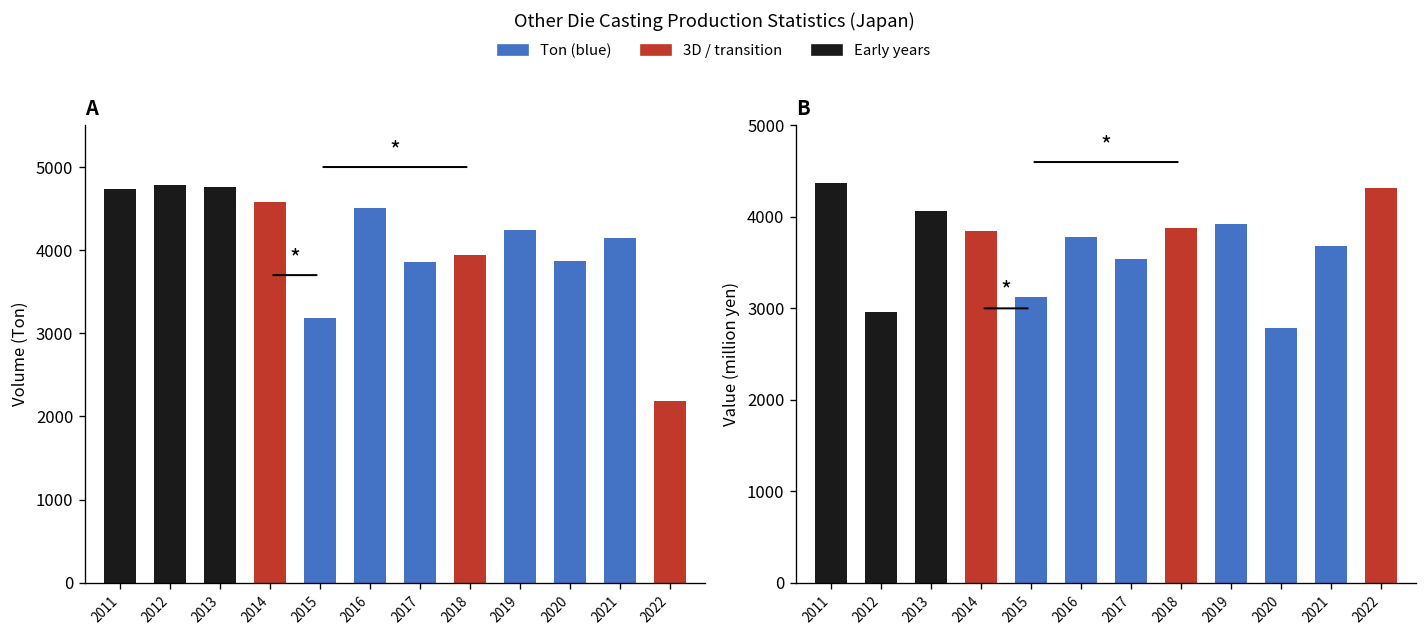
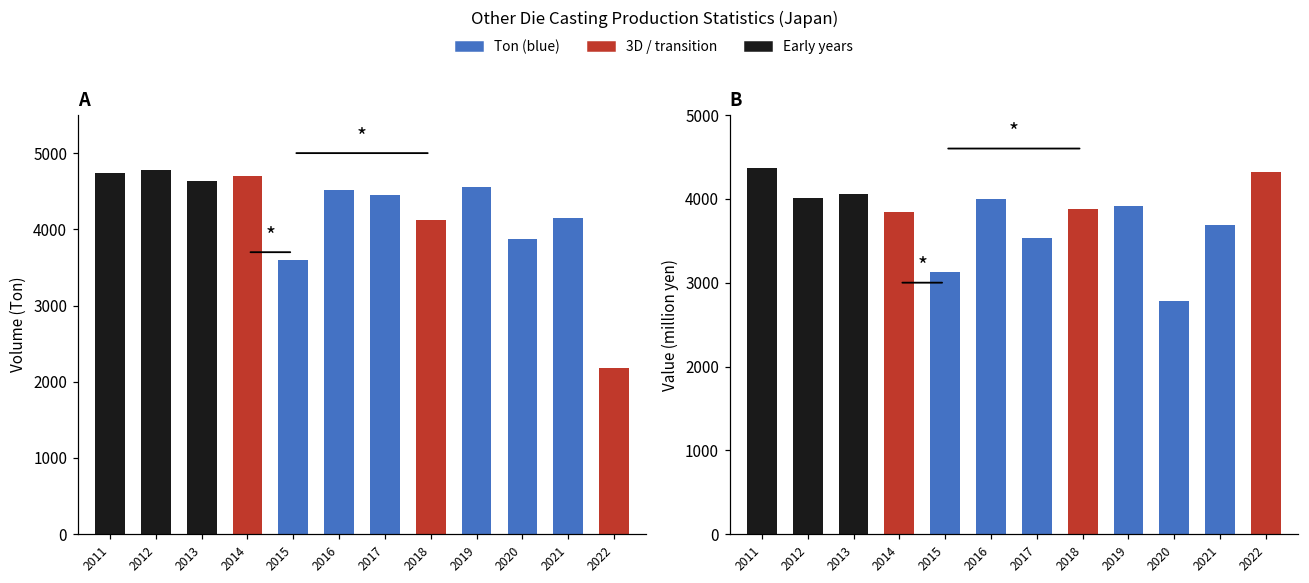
A, 2013: 4800 -> 4600
A, 2014: 4600 -> 4700
A, 2015: 3200 -> 3600
A, 2017: 3900 -> 4400
A, 2018: 3900 -> 4100
A, 2019: 4200 -> 4600
B, 2012: 3000 -> 4000
B, 2016: 3800 -> 4000
